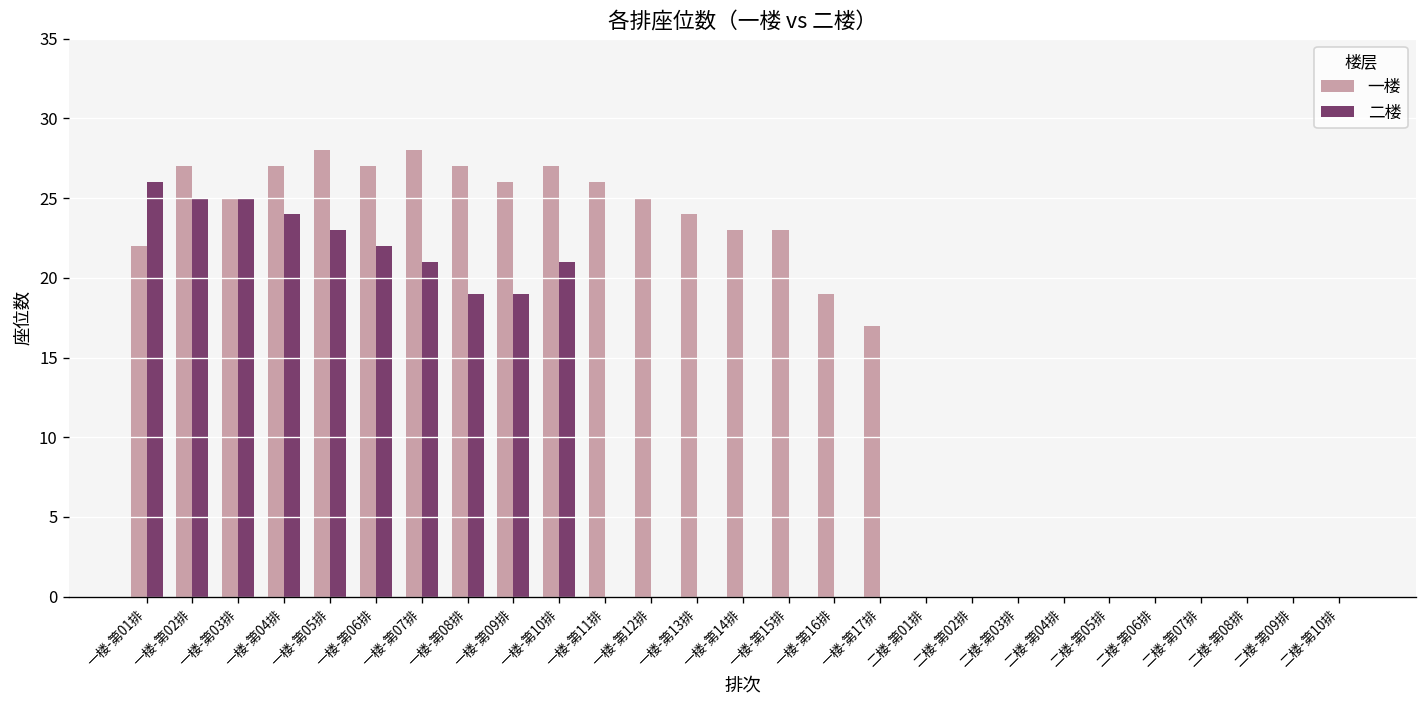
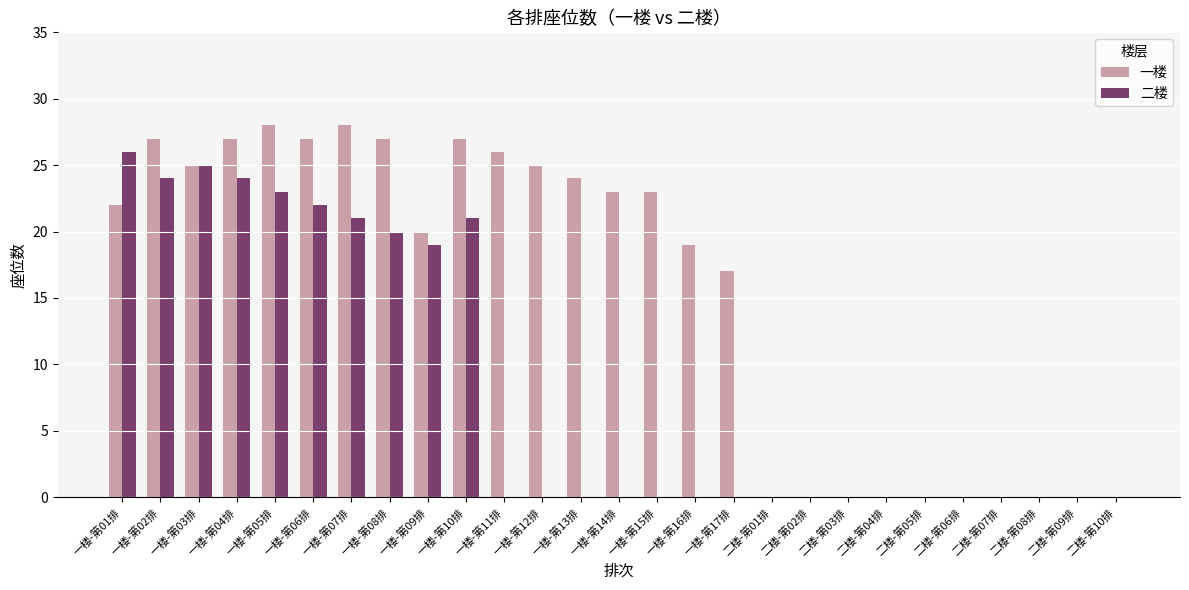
二楼, 一楼-第02排: 25 -> 24
二楼, 一楼-第08排: 19 -> 20
一楼, 一楼-第09排: 26 -> 20
